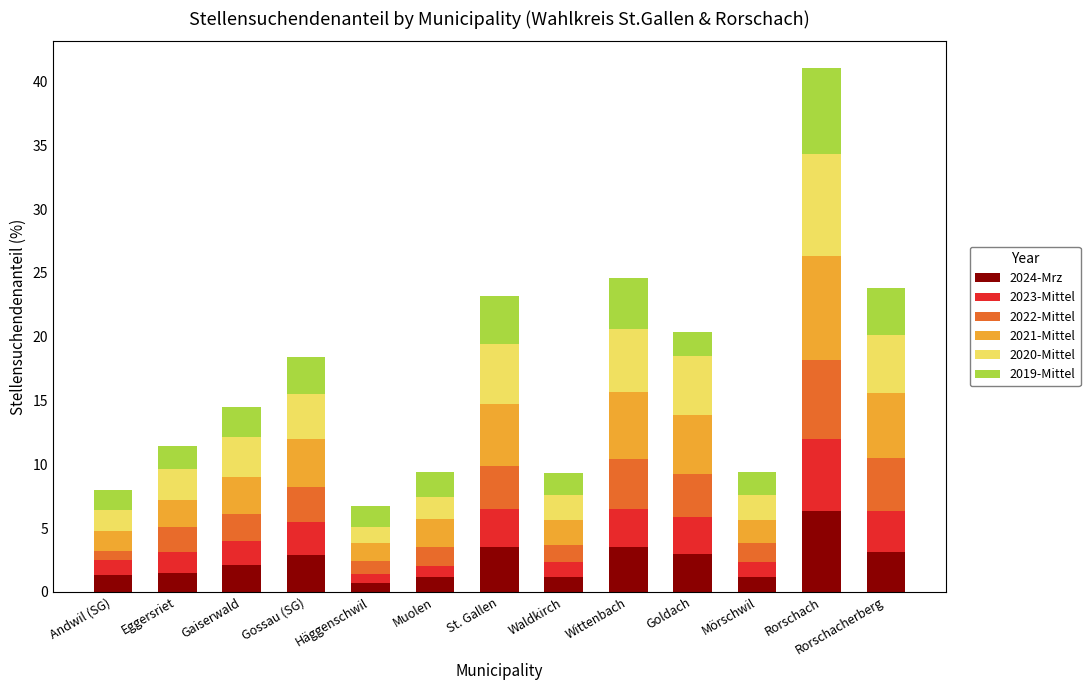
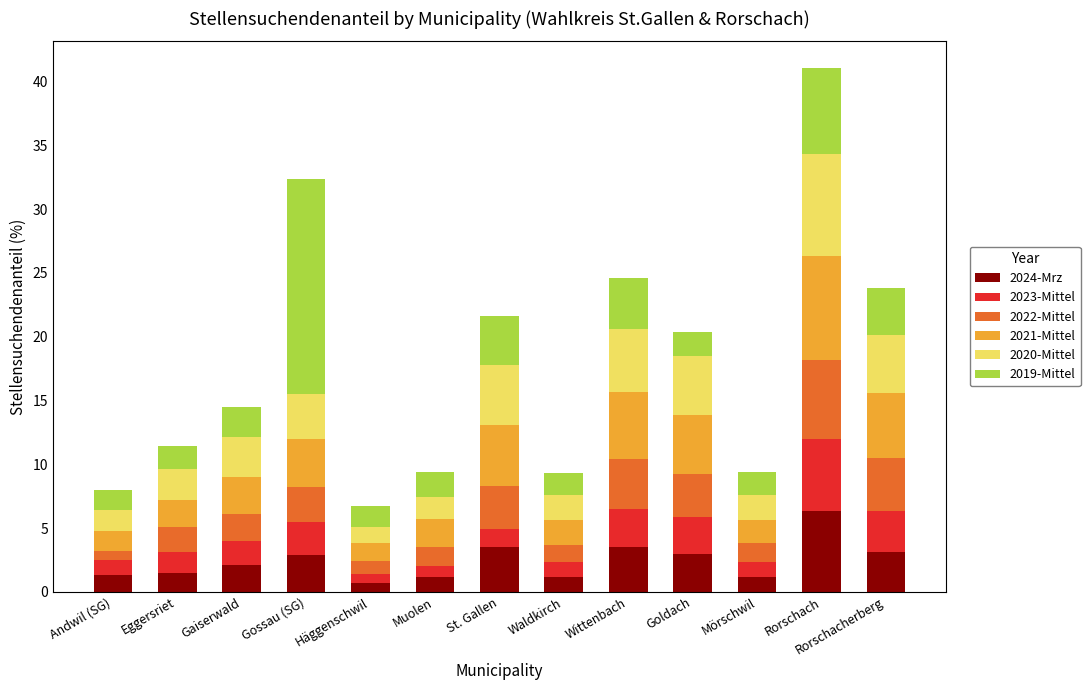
2019-Mittel, Gossau (SG): 2.9 -> 16.9
2023-Mittel, St. Gallen: 3.0 -> 1.4
